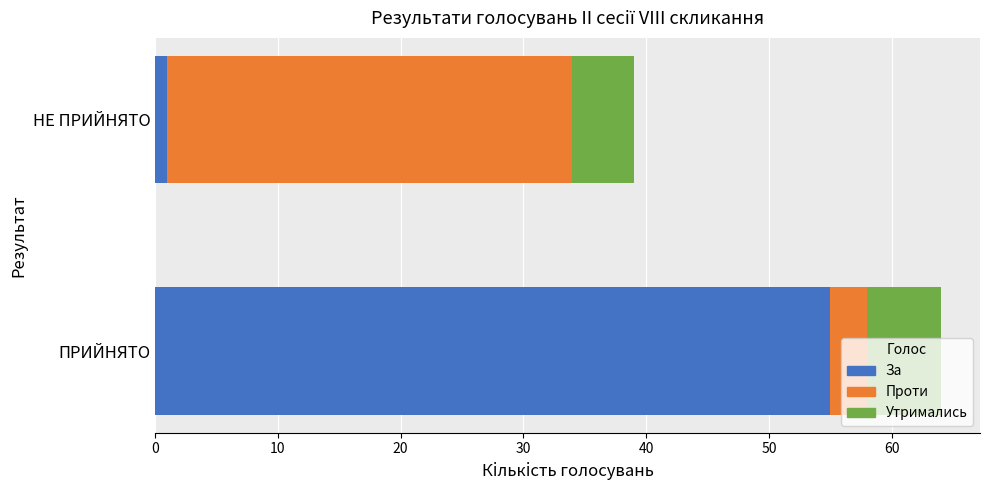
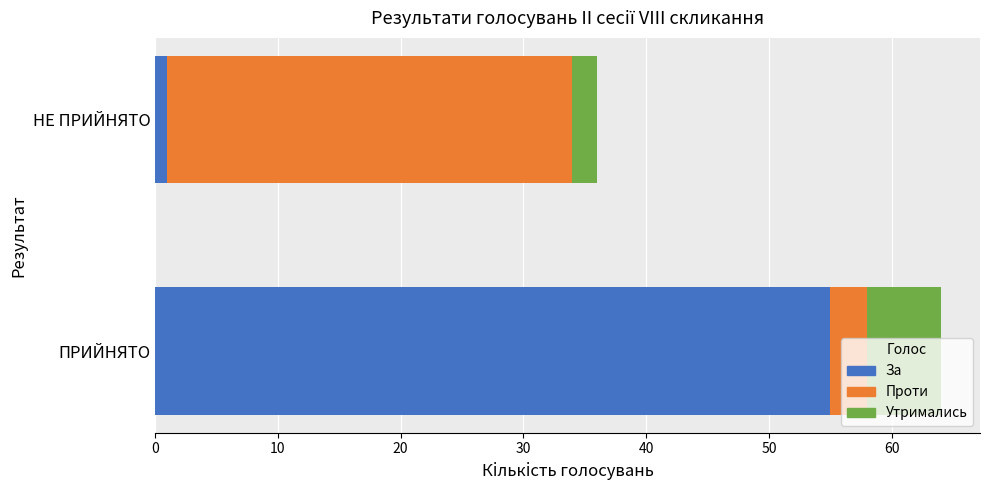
Утримались, НЕ ПРИЙНЯТО: 5 -> 2
